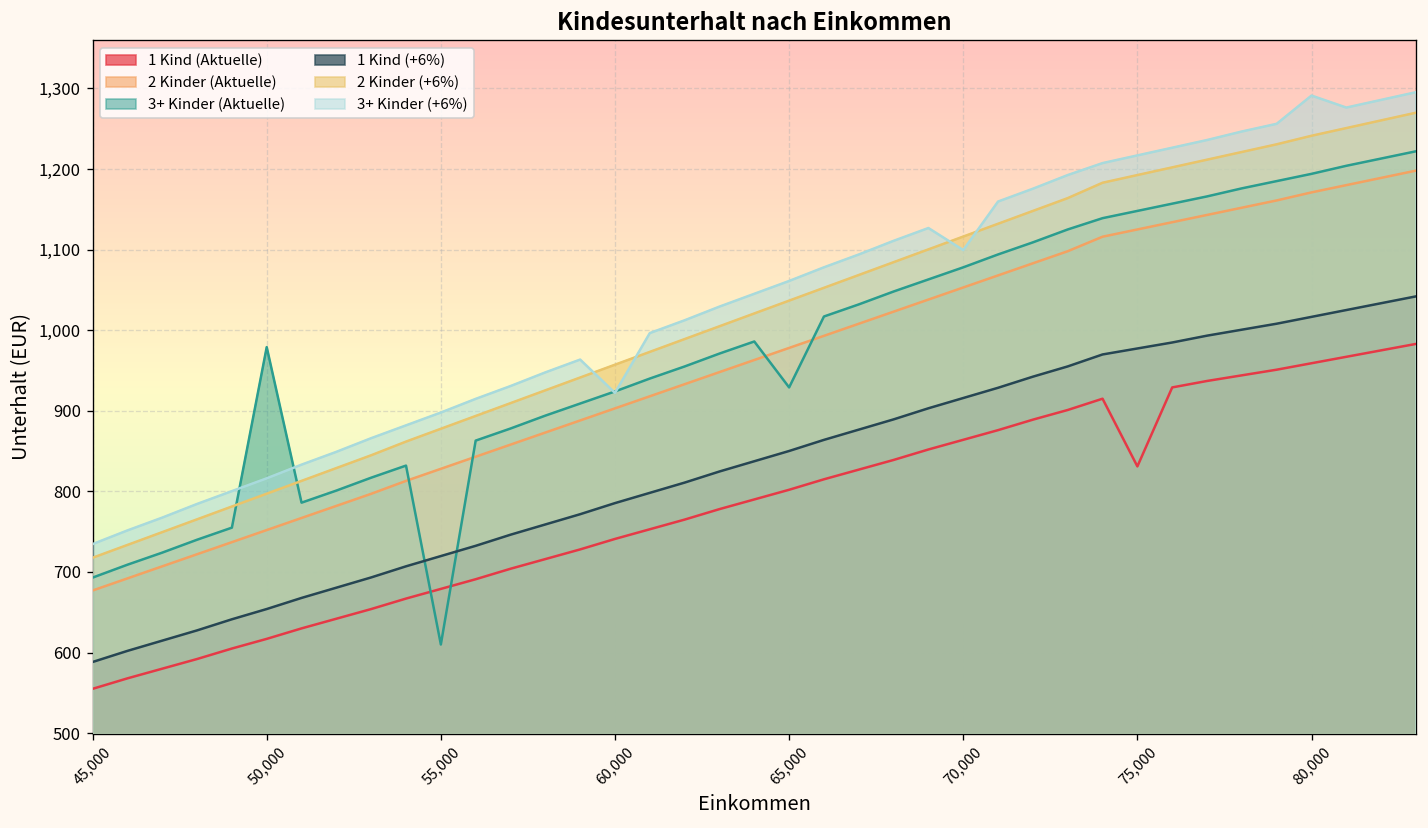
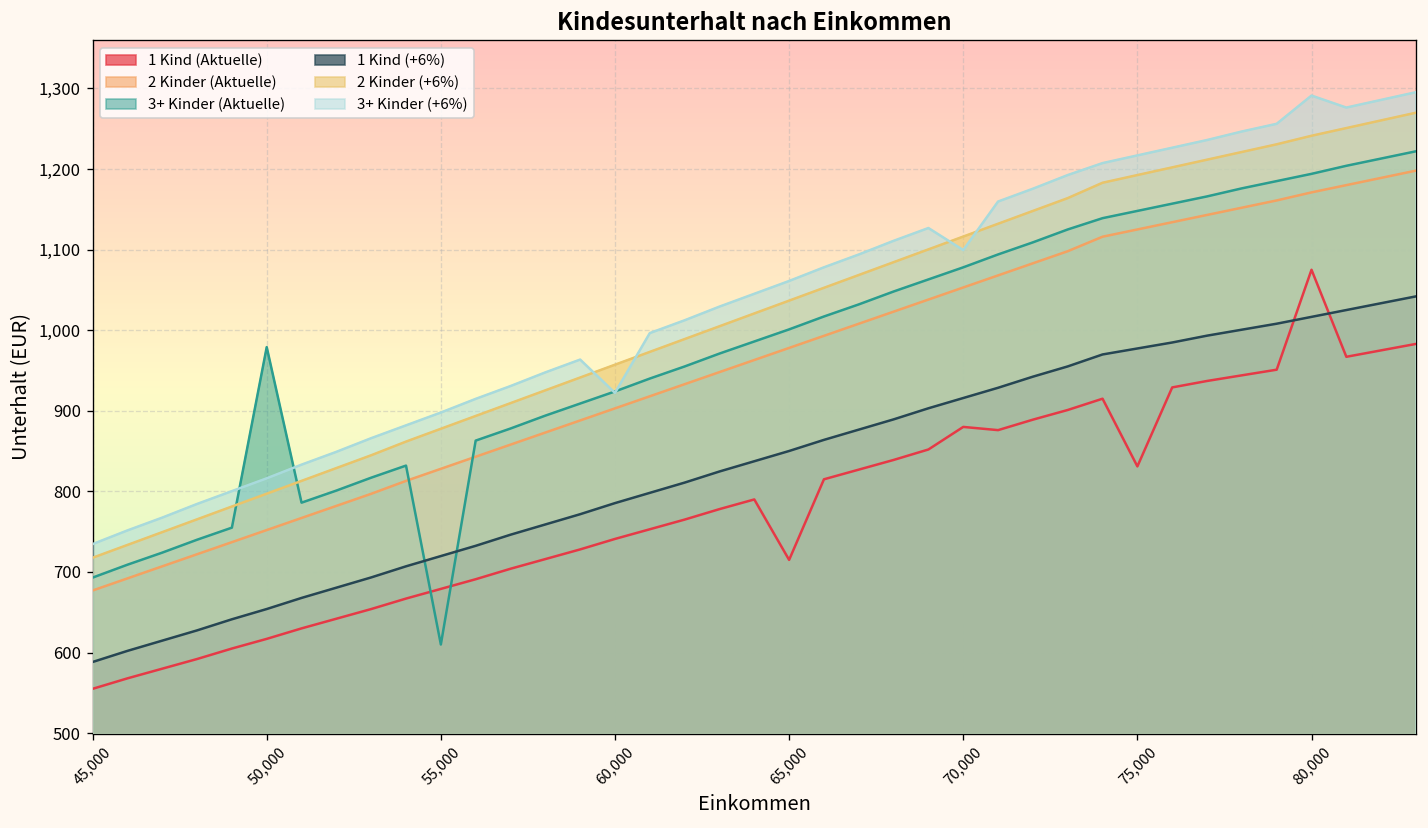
1 Kind (Aktuelle), 65,000: 800 -> 720
3+ Kinder (Aktuelle), 65,000: 930 -> 1,000
1 Kind (Aktuelle), 70,000: 860 -> 880
1 Kind (Aktuelle), 80,000: 960 -> 1,080
